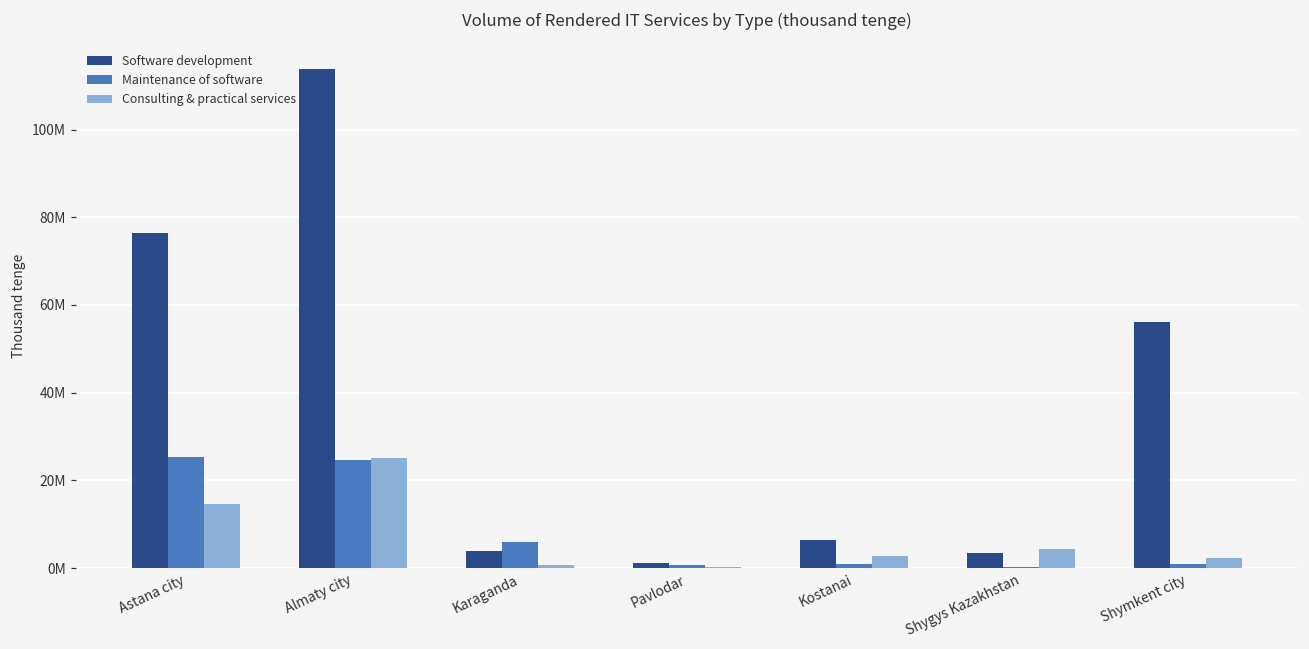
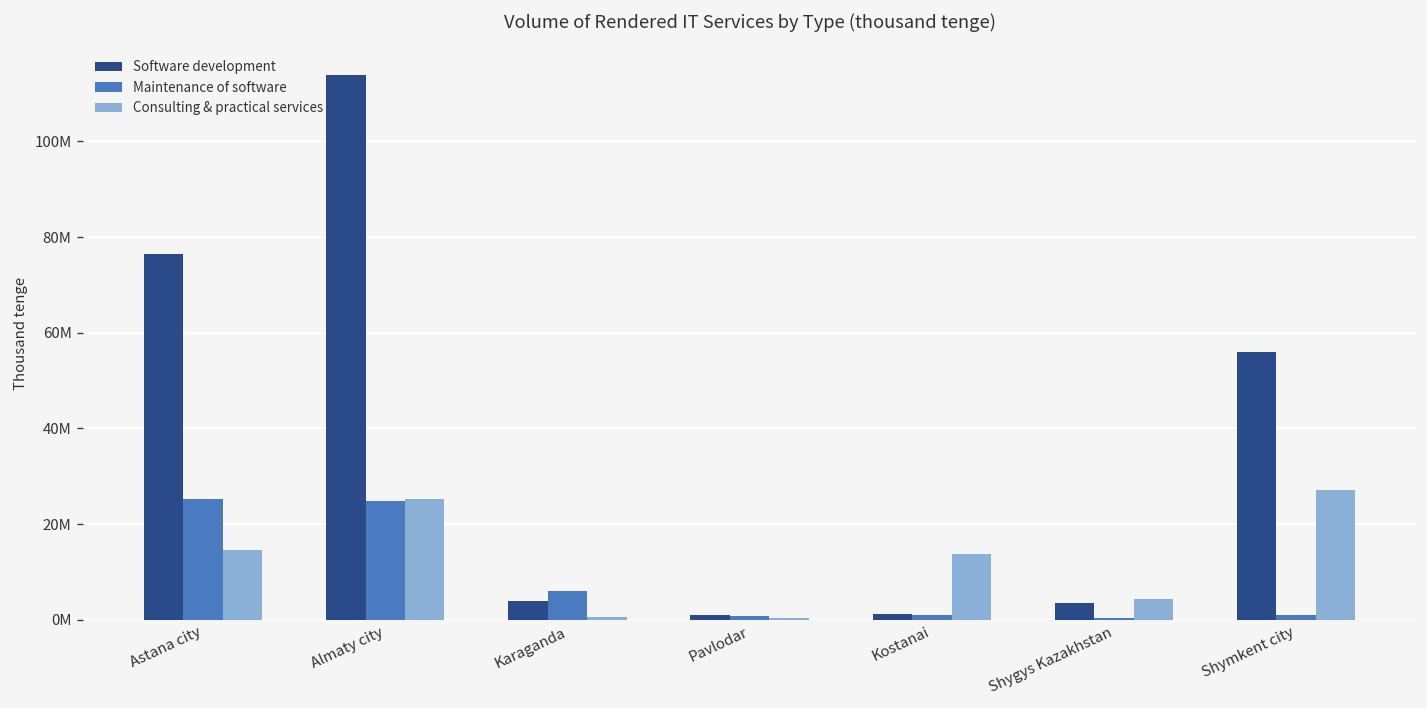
Software development, Kostanai: 6000000 -> 1000000
Consulting & practical services, Kostanai: 3000000 -> 14000000
Consulting & practical services, Shymkent city: 2000000 -> 27000000
